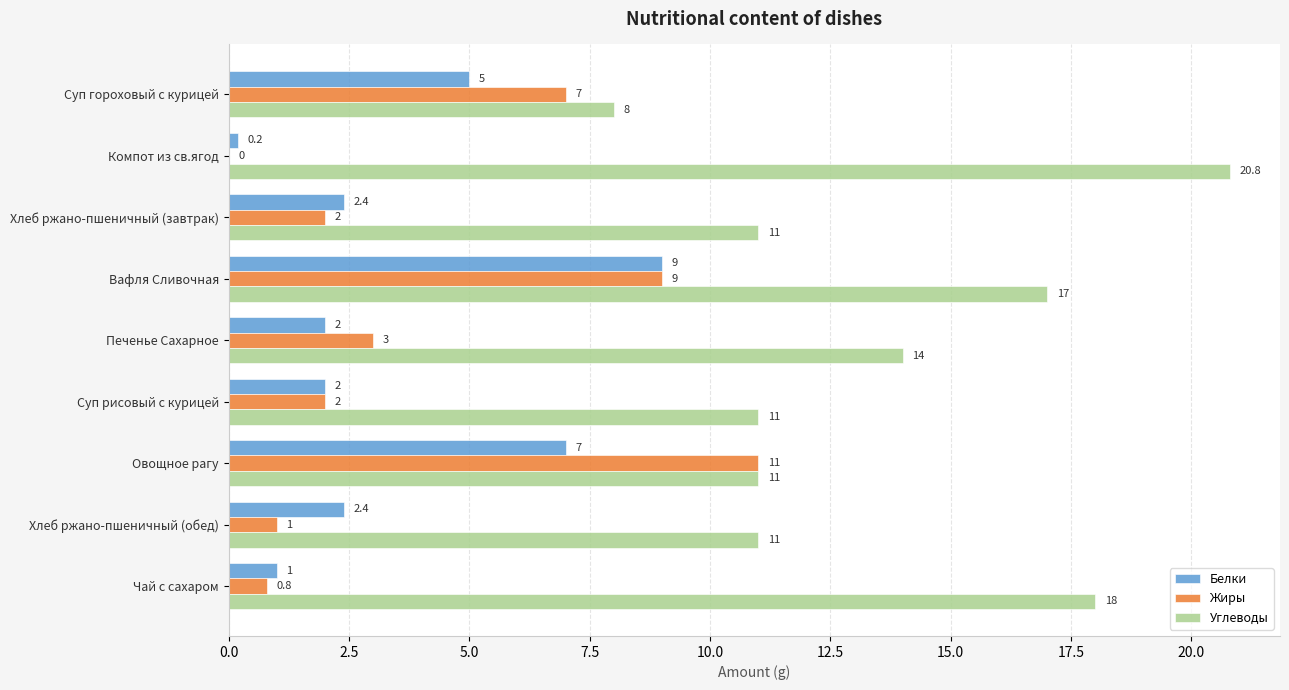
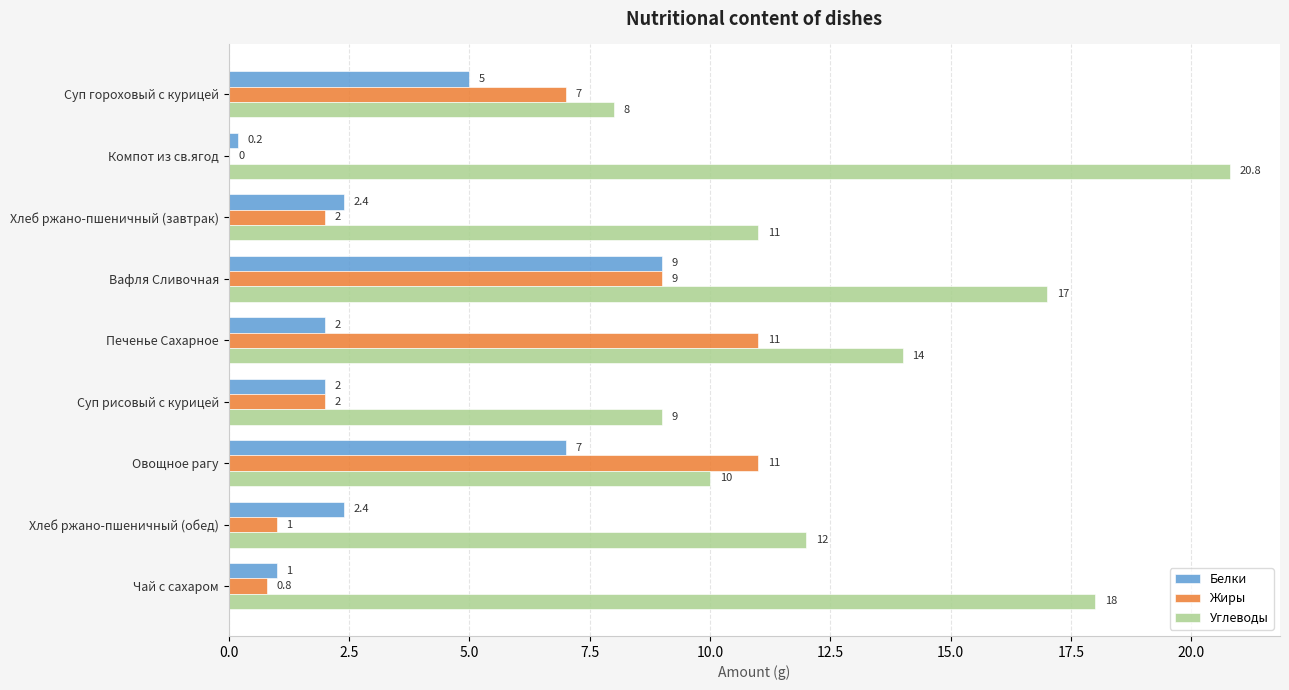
Жиры, Печенье Сахарное: 3 -> 11
Углеводы, Суп рисовый с курицей: 11 -> 9
Углеводы, Овощное рагу: 11 -> 10
Углеводы, Хлеб ржано-пшеничный (обед): 11 -> 12
